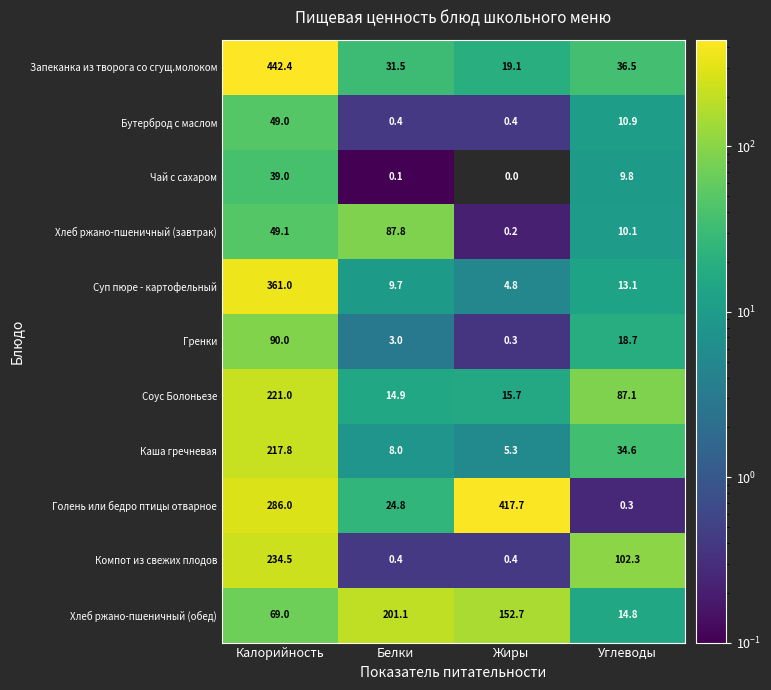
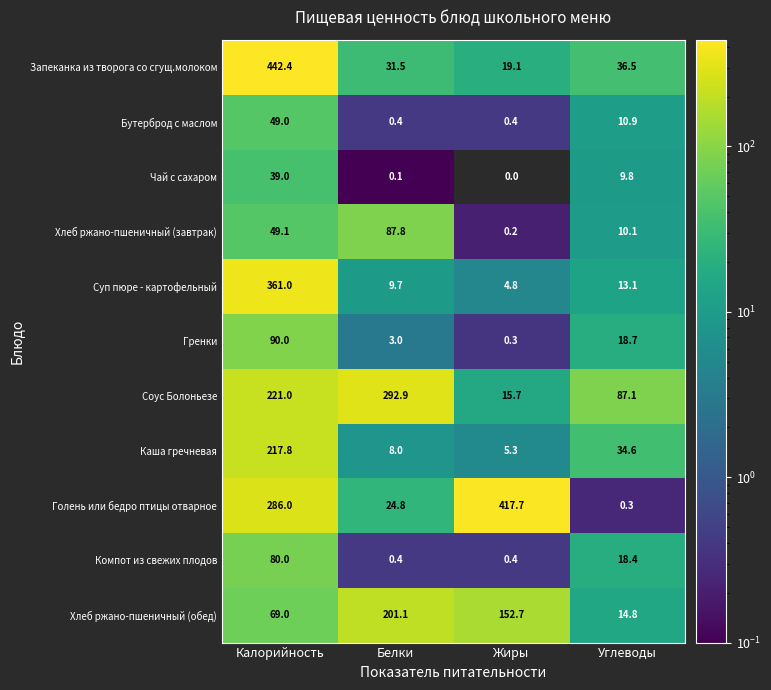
Соус Болоньезе, Белки: 14.9 -> 292.9
Компот из свежих плодов, Калорийность: 234.5 -> 80.0
Компот из свежих плодов, Углеводы: 102.3 -> 18.4
